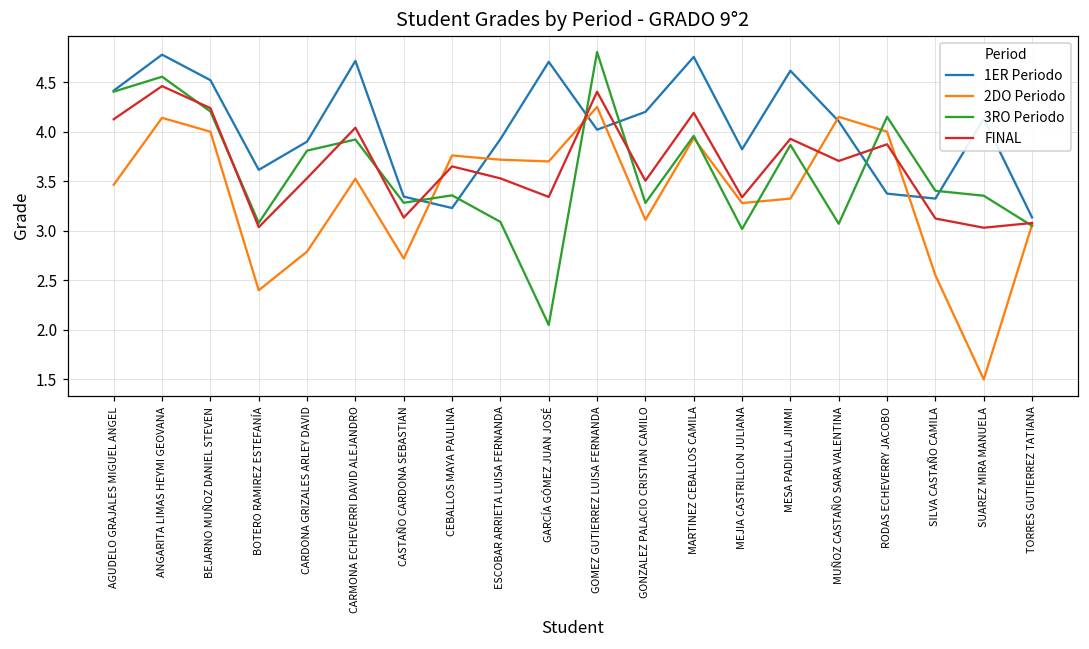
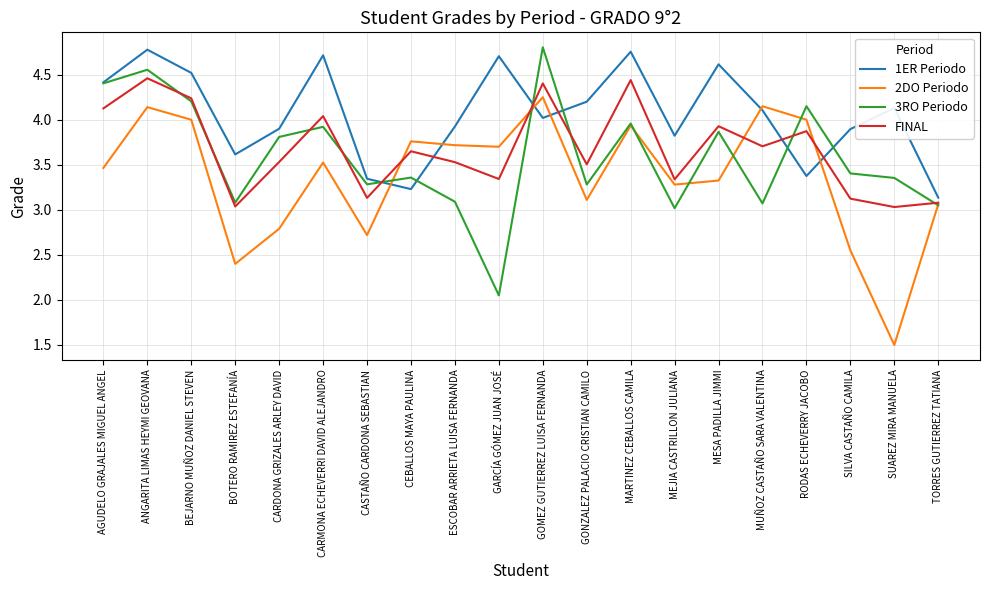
FINAL, MARTINEZ CEBALLOS CAMILA: 4.2 -> 4.4
1ER Periodo, SILVA CASTAÑO CAMILA: 3.3 -> 3.9
